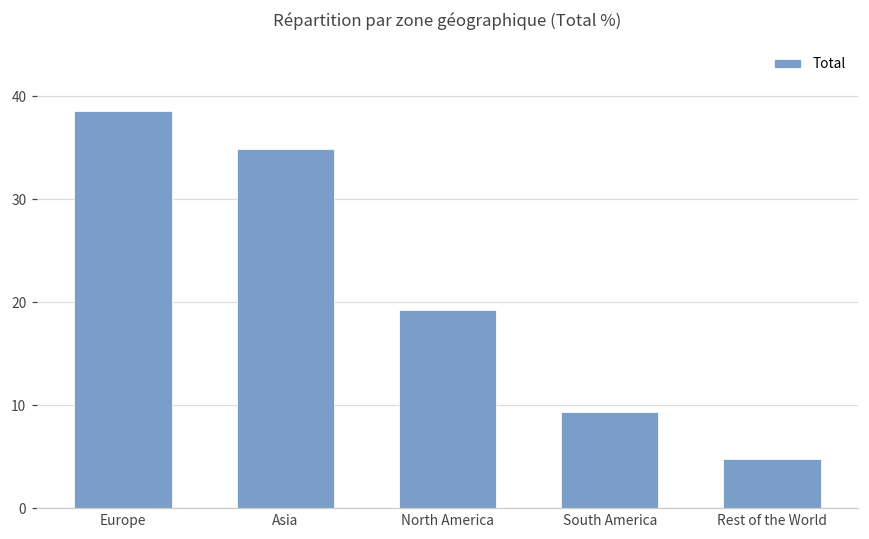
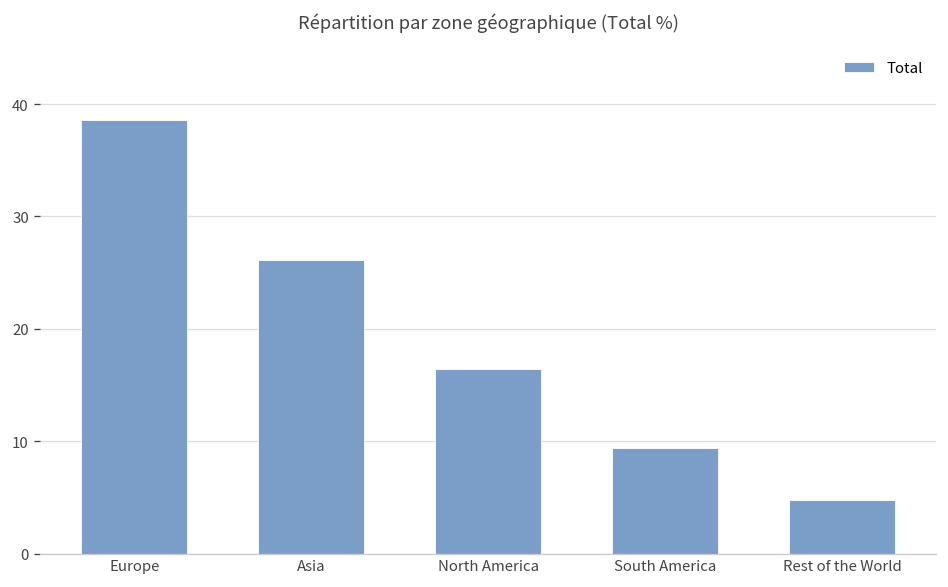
Asia: 35 -> 26
North America: 19 -> 16
